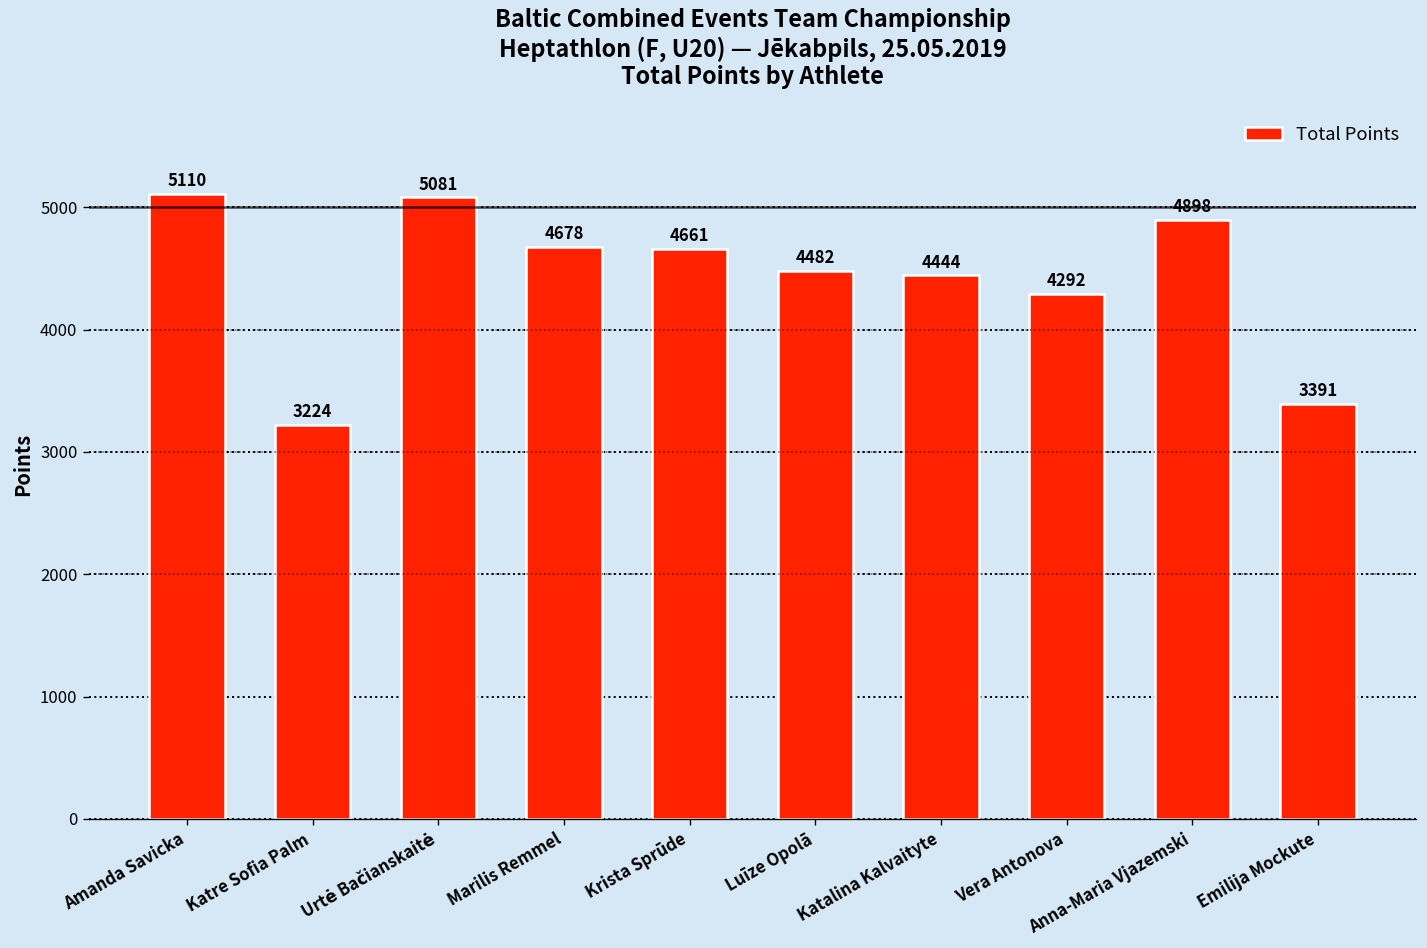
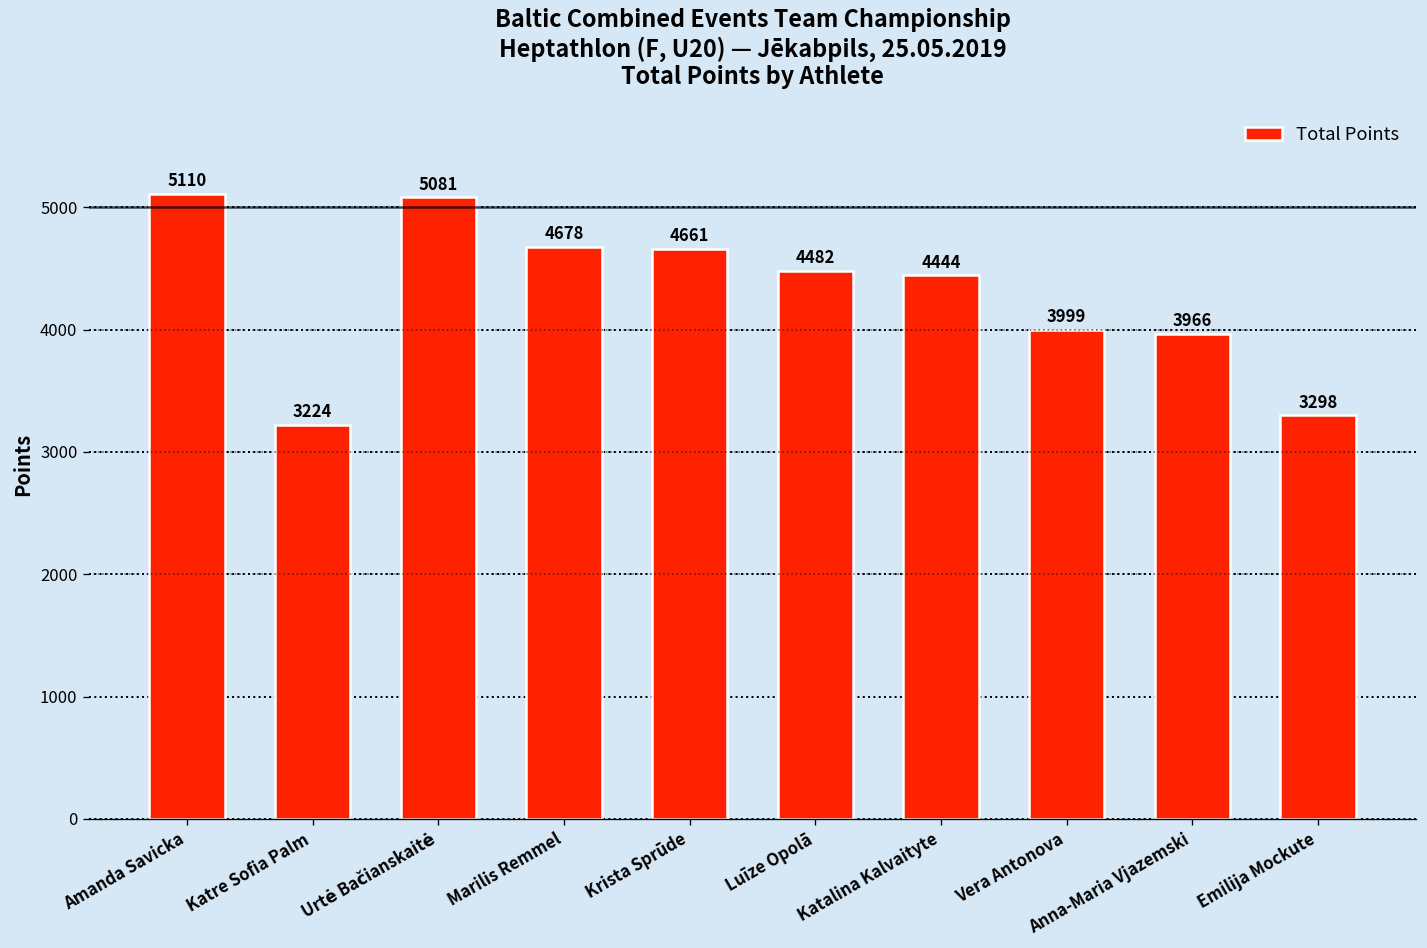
Vera Antonova: 4292 -> 3999
Anna-Maria Vjazemski: 4898 -> 3966
Emilija Mockute: 3391 -> 3298
